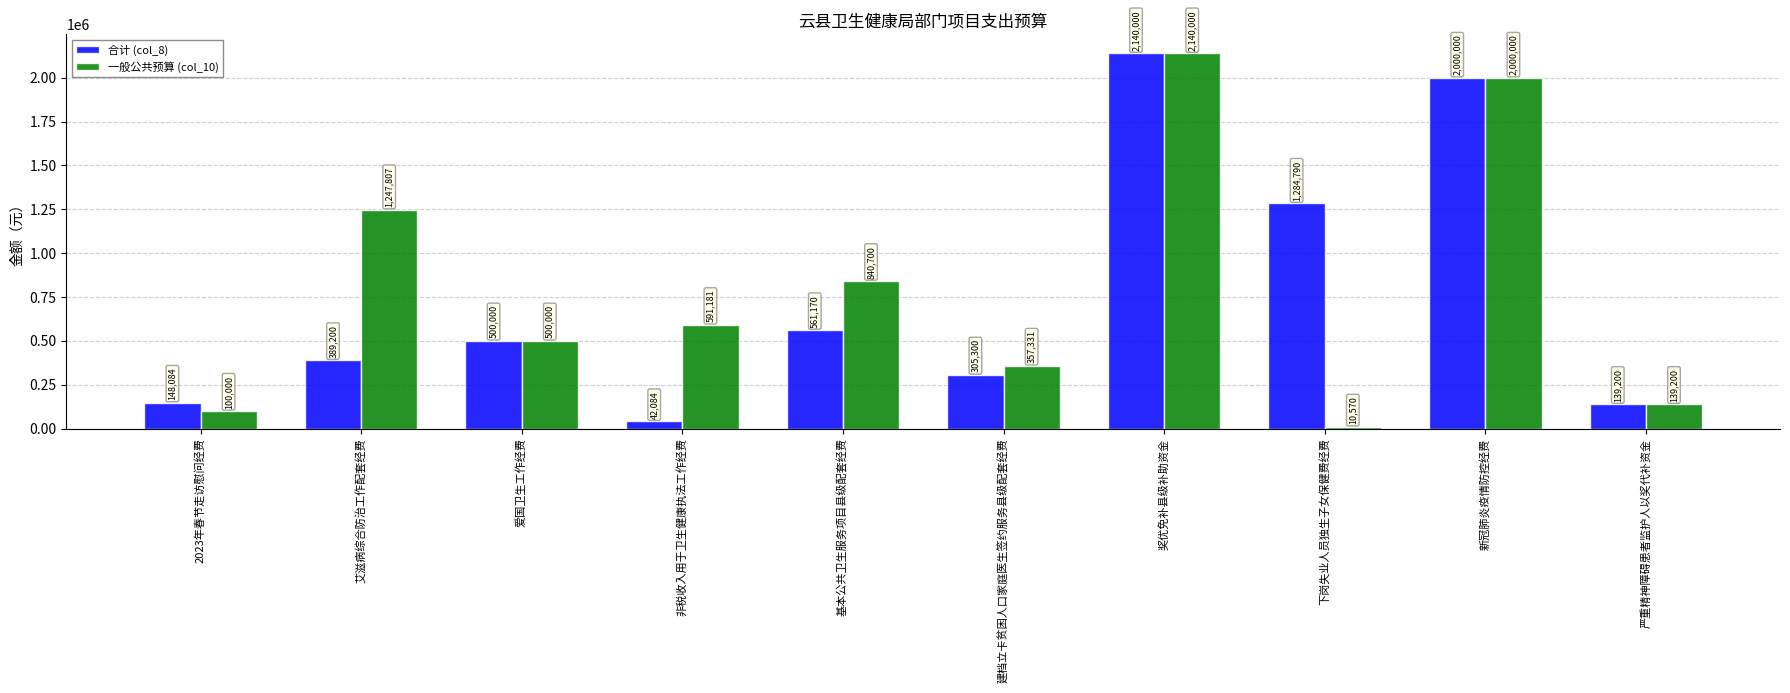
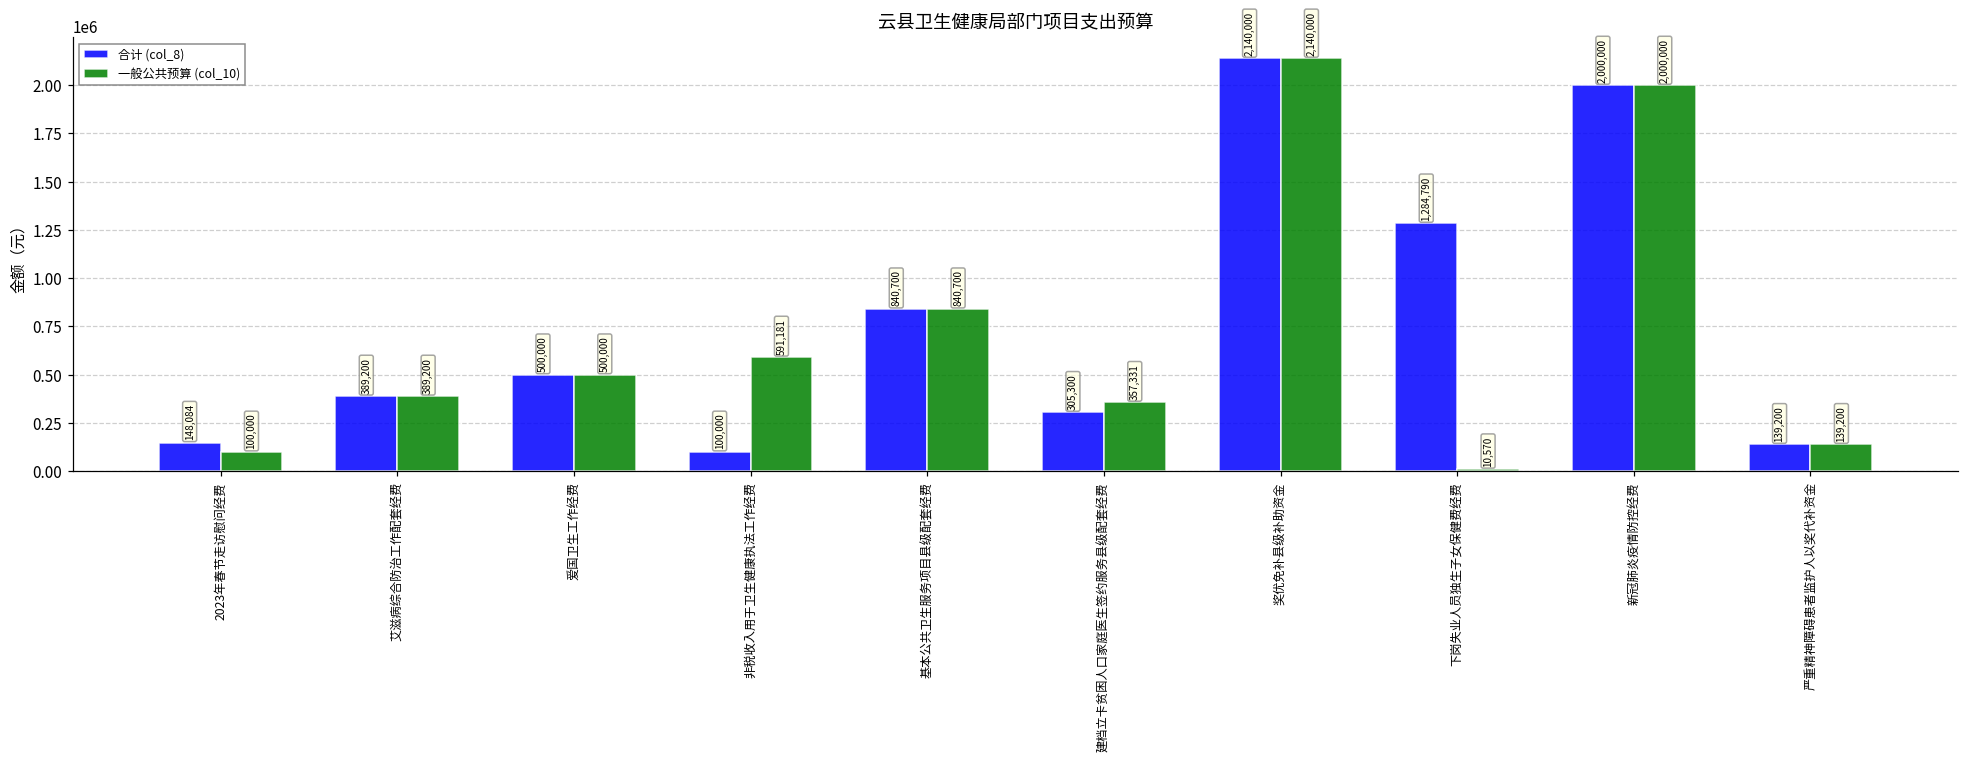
一般公共预算 (col_10), 艾滋病综合防治工作配套经费: 1,247,807 -> 389,200
合计 (col_8), 非税收入用于卫生健康执法工作经费: 42,084 -> 100,000
合计 (col_8), 基本公共卫生服务项目县级配套经费: 561,170 -> 840,700
